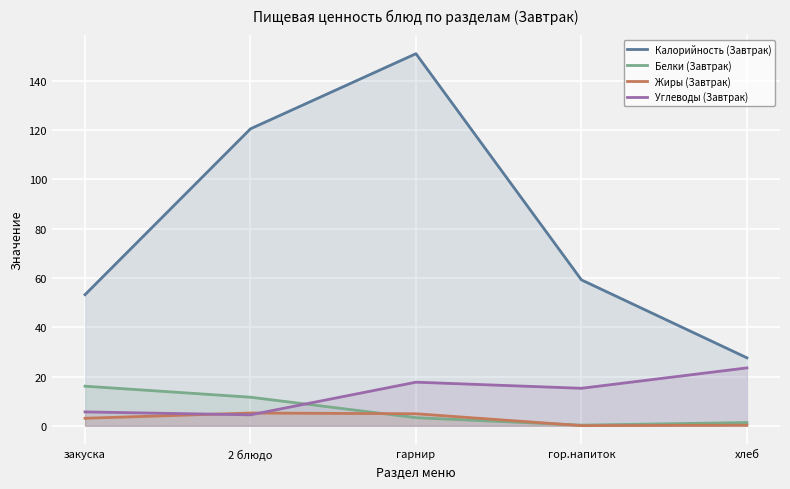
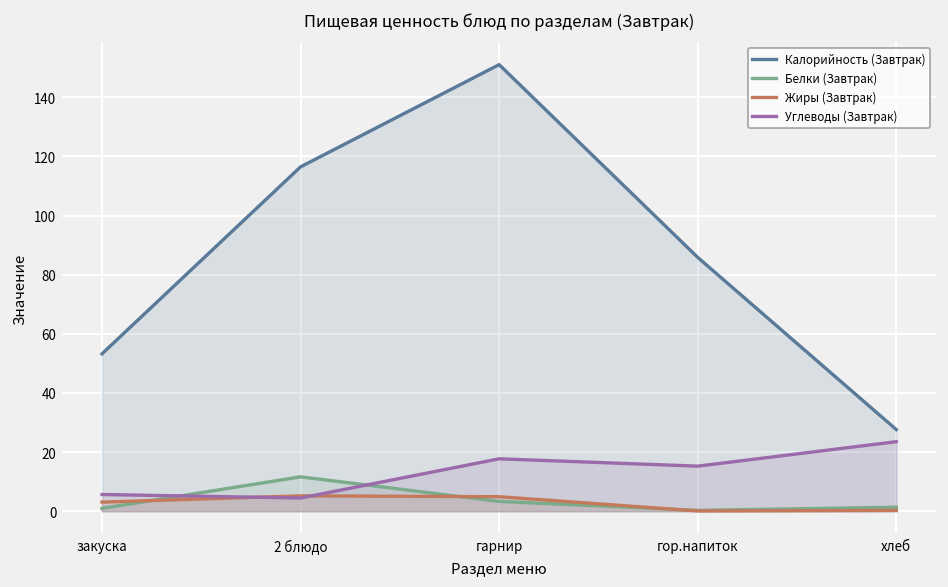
Белки (Завтрак), закуска: 16 -> 1
Калорийность (Завтрак), 2 блюдо: 121 -> 116
Калорийность (Завтрак), гор.напиток: 59 -> 86
